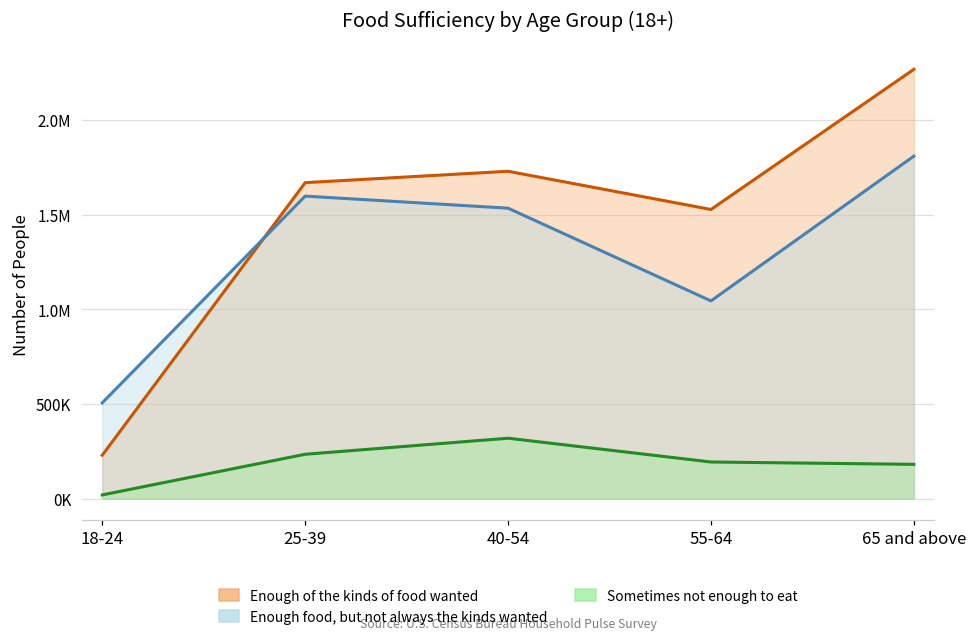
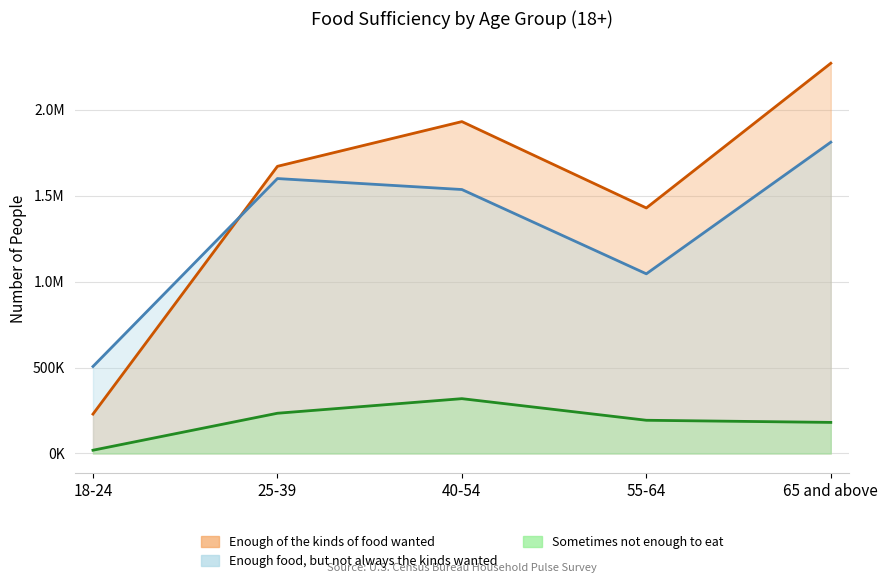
Enough of the kinds of food wanted, 40-54: 1730000 -> 1930000
Enough of the kinds of food wanted, 55-64: 1530000 -> 1430000
